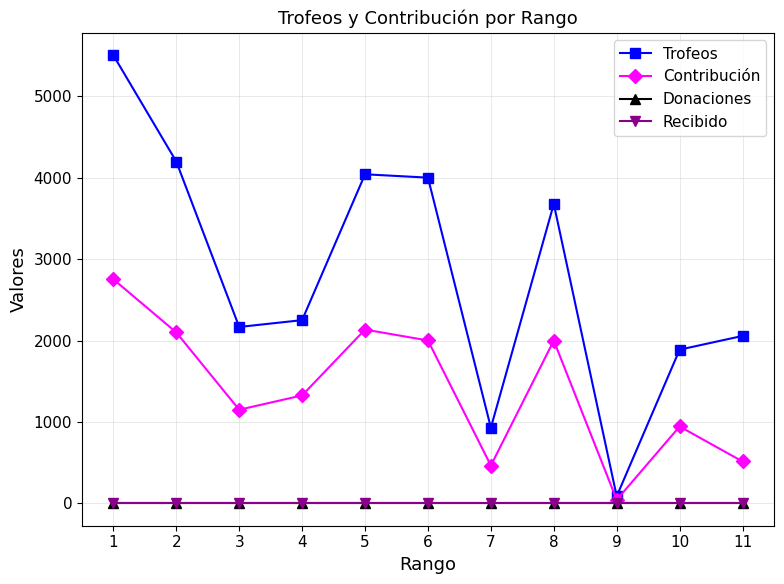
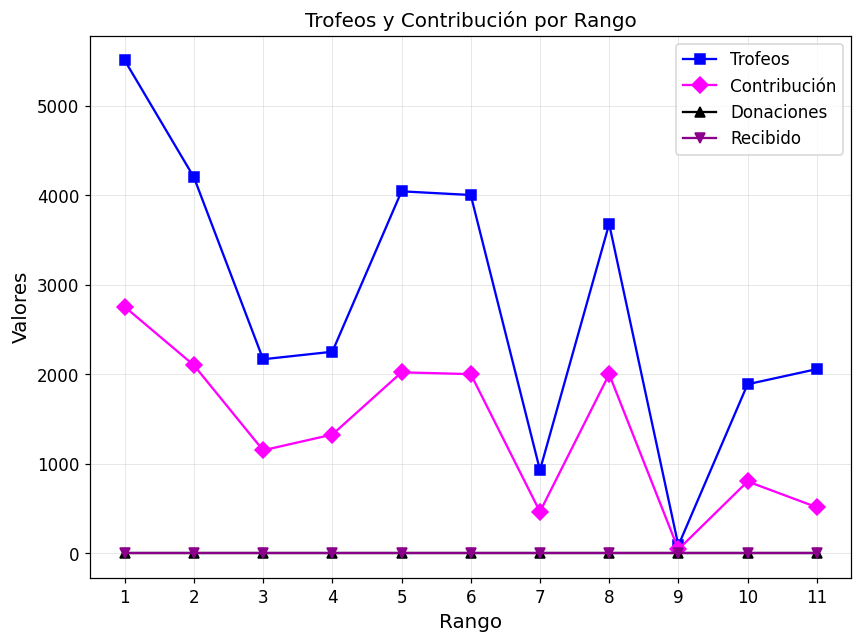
Contribución, 5: 2100 -> 2000
Contribución, 10: 900 -> 800
